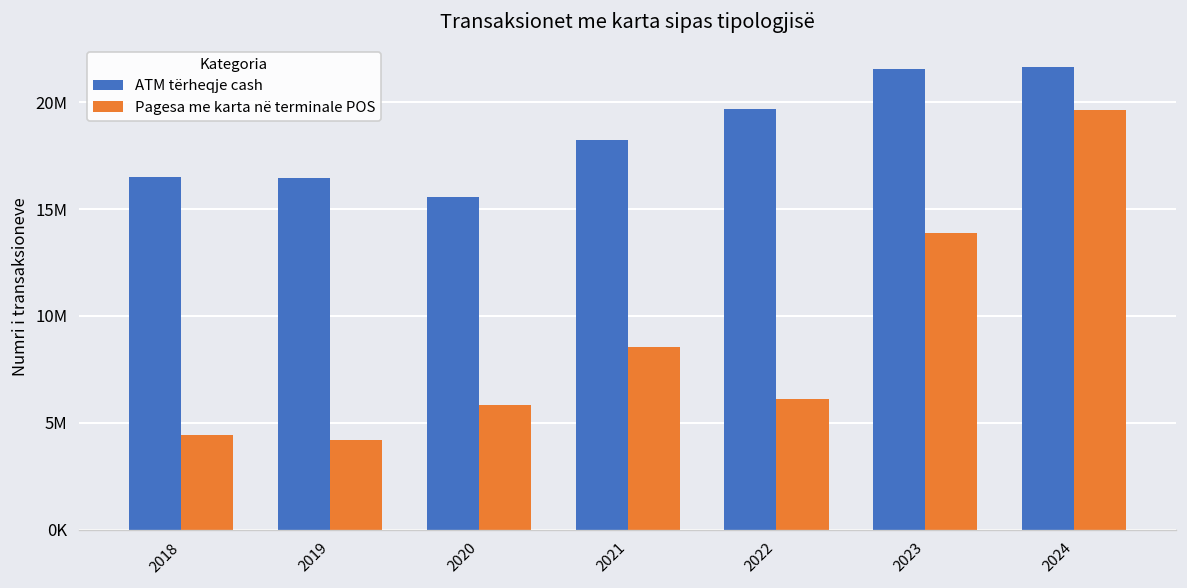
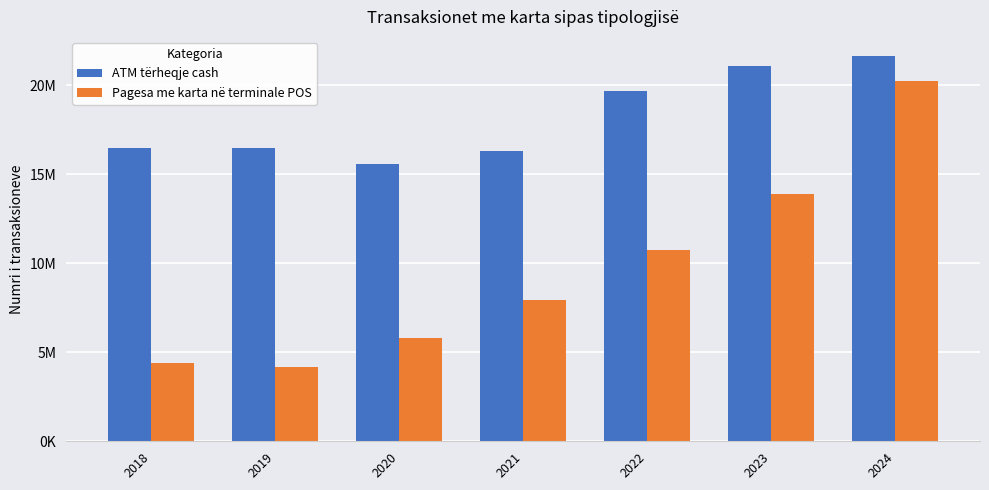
ATM tërheqje cash, 2021: 18200000 -> 16300000
Pagesa me karta në terminale POS, 2021: 8500000 -> 7900000
Pagesa me karta në terminale POS, 2022: 6100000 -> 10700000
ATM tërheqje cash, 2023: 21600000 -> 21100000
Pagesa me karta në terminale POS, 2024: 19600000 -> 20200000
